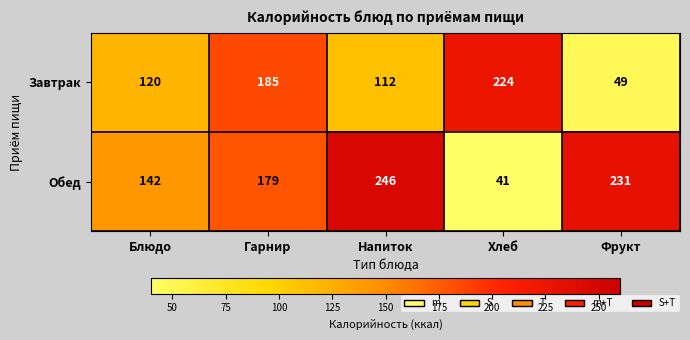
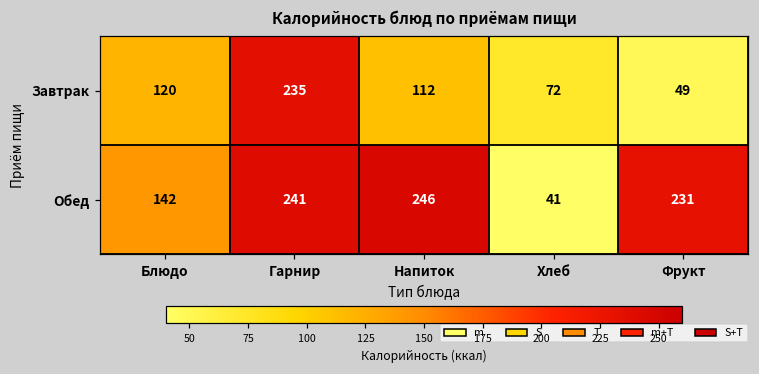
Завтрак, Гарнир: 185 -> 235
Завтрак, Хлеб: 224 -> 72
Обед, Гарнир: 179 -> 241
